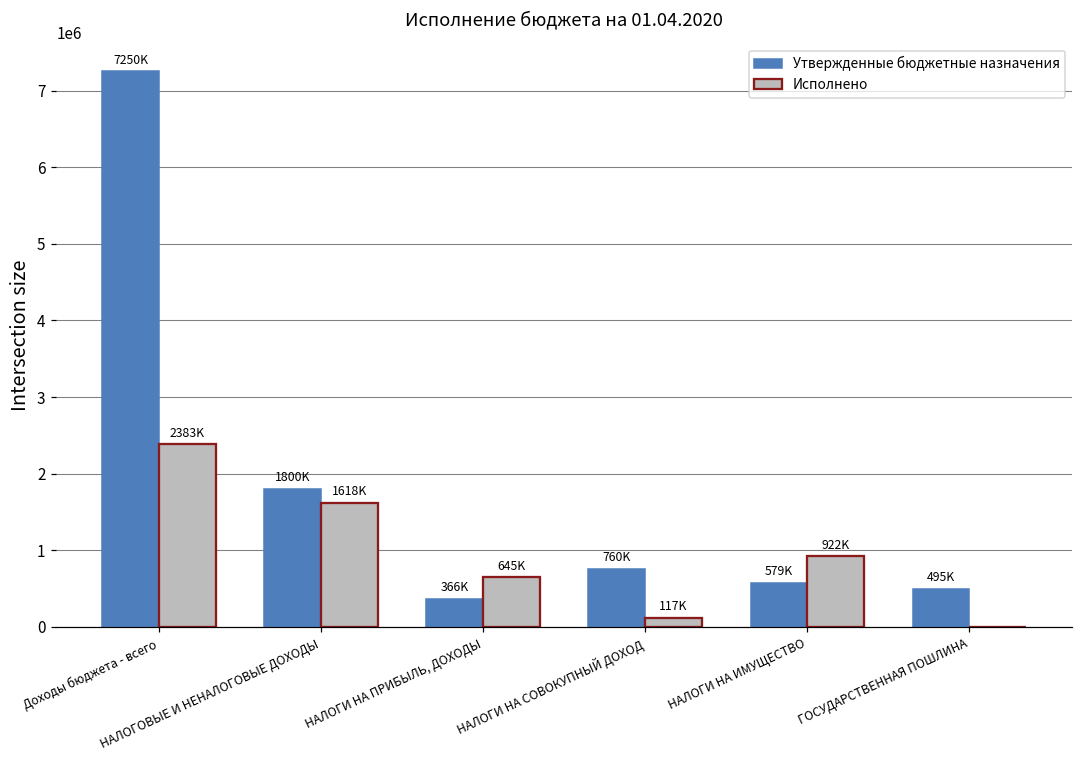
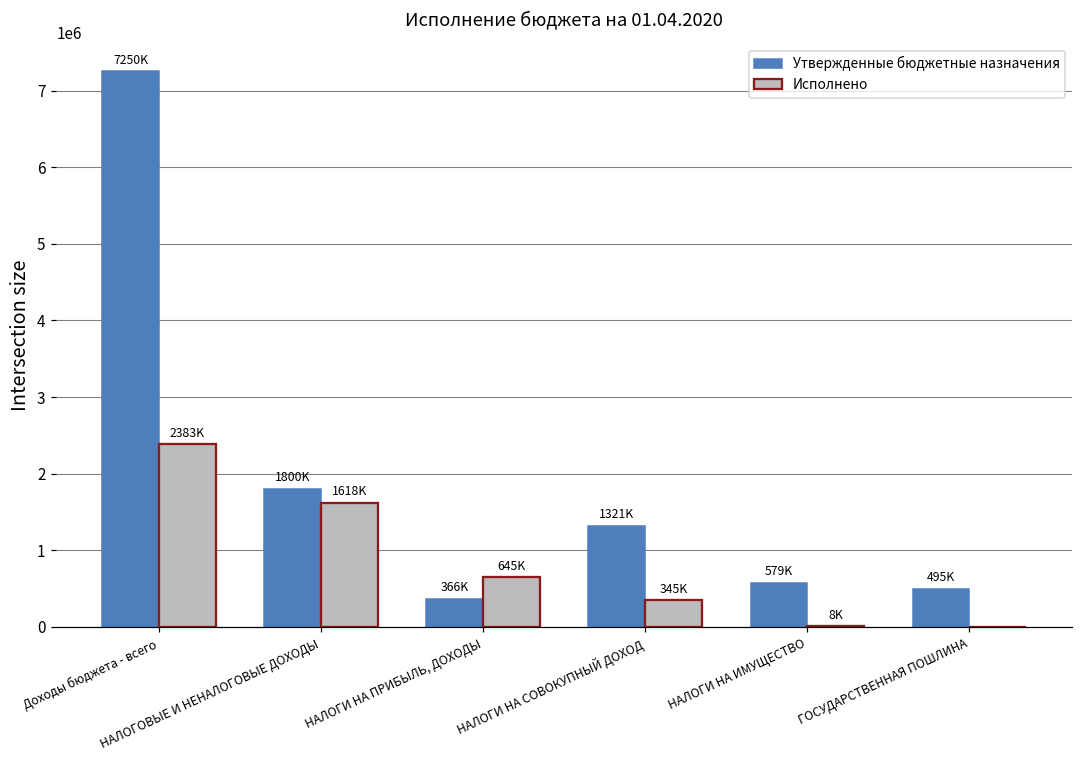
Утвержденные бюджетные назначения, НАЛОГИ НА СОВОКУПНЫЙ ДОХОД: 760K -> 1321K
Исполнено, НАЛОГИ НА СОВОКУПНЫЙ ДОХОД: 117K -> 345K
Исполнено, НАЛОГИ НА ИМУЩЕСТВО: 922K -> 8K
